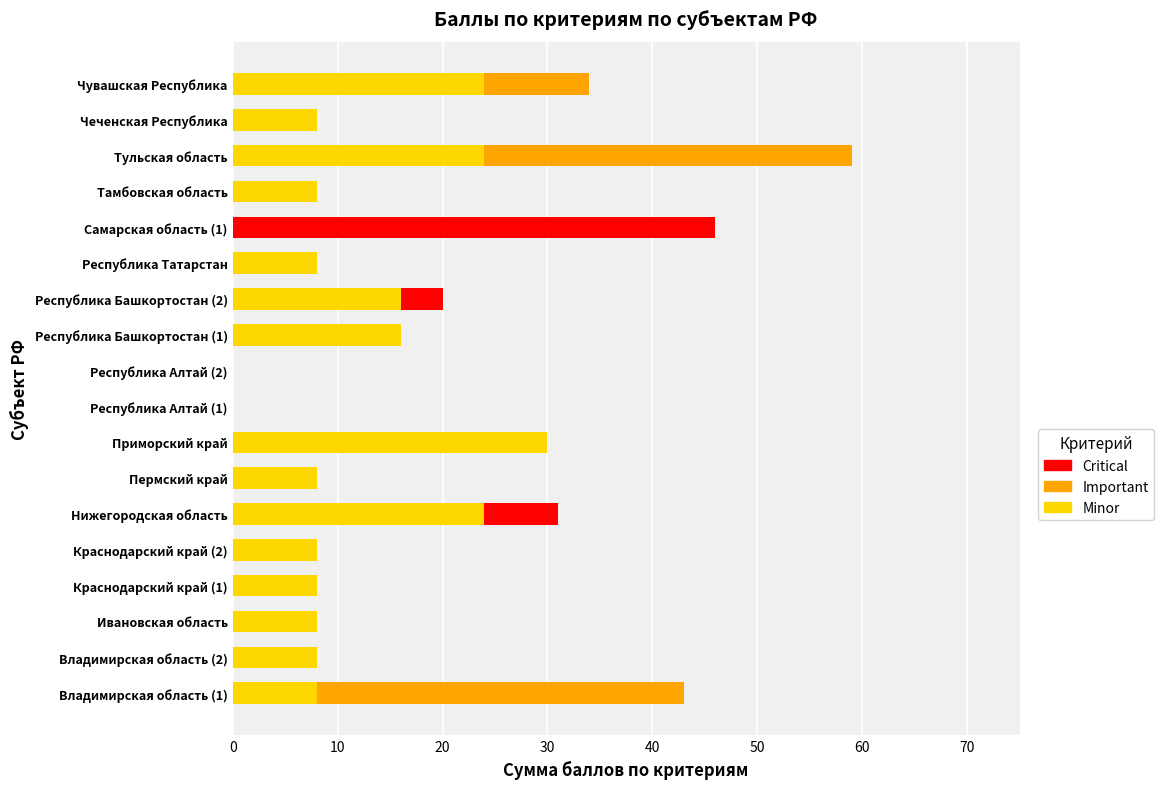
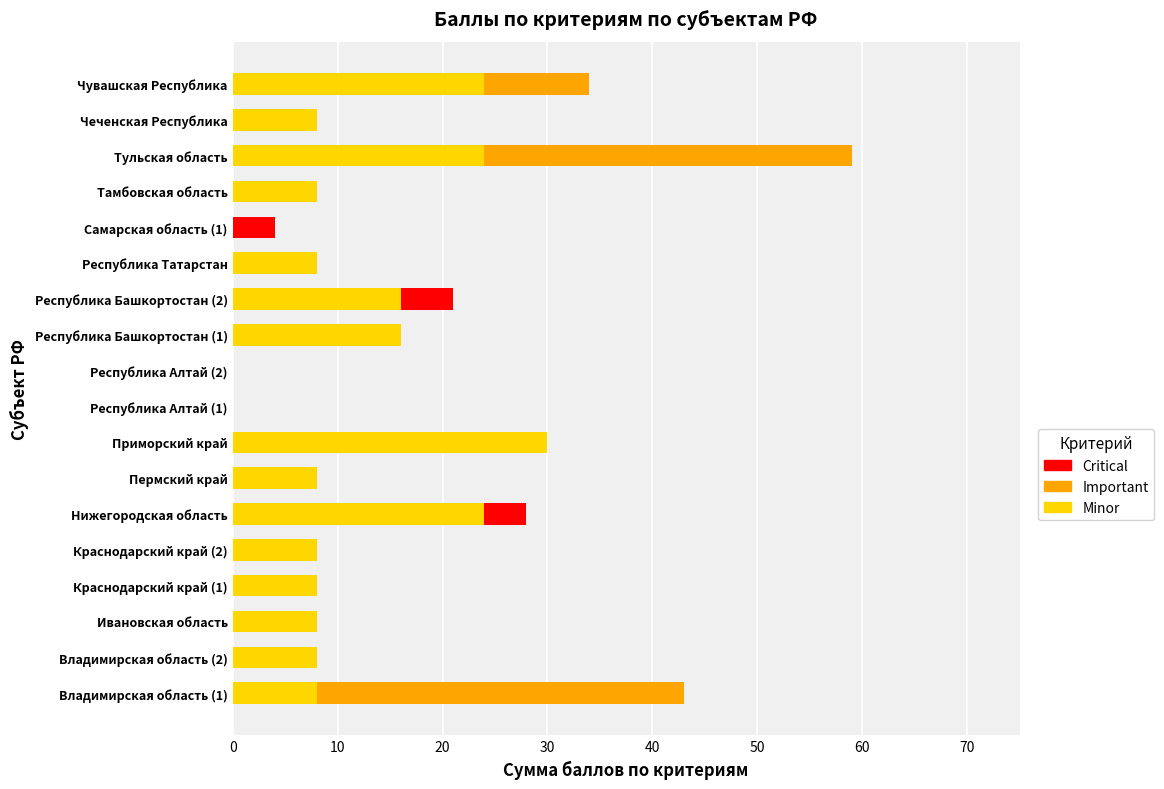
Critical, Самарская область (1): 46 -> 4
Critical, Республика Башкортостан (2): 4 -> 5
Critical, Нижегородская область: 7 -> 4
